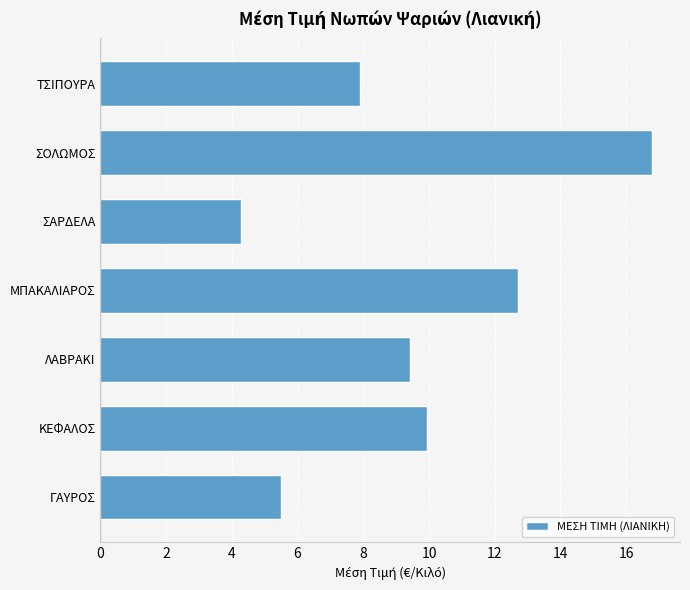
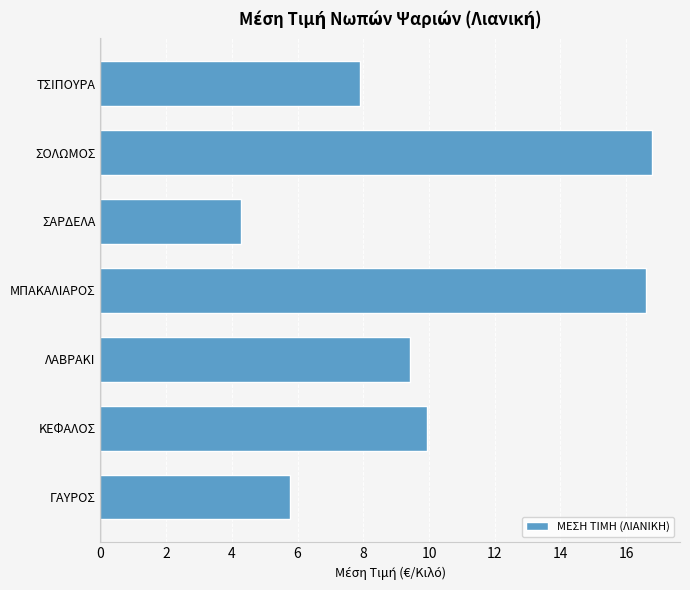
ΜΠΑΚΑΛΙΑΡΟΣ: 12.7 -> 16.6
ΓΑΥΡΟΣ: 5.5 -> 5.8
